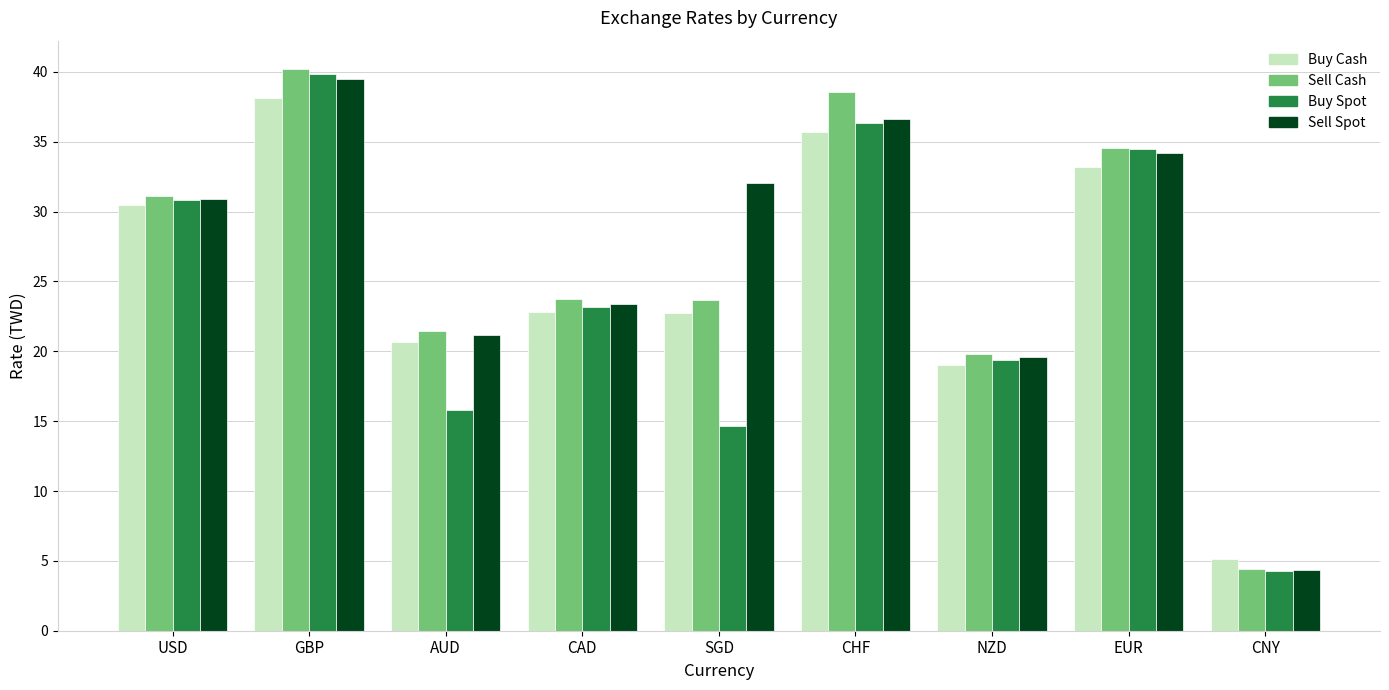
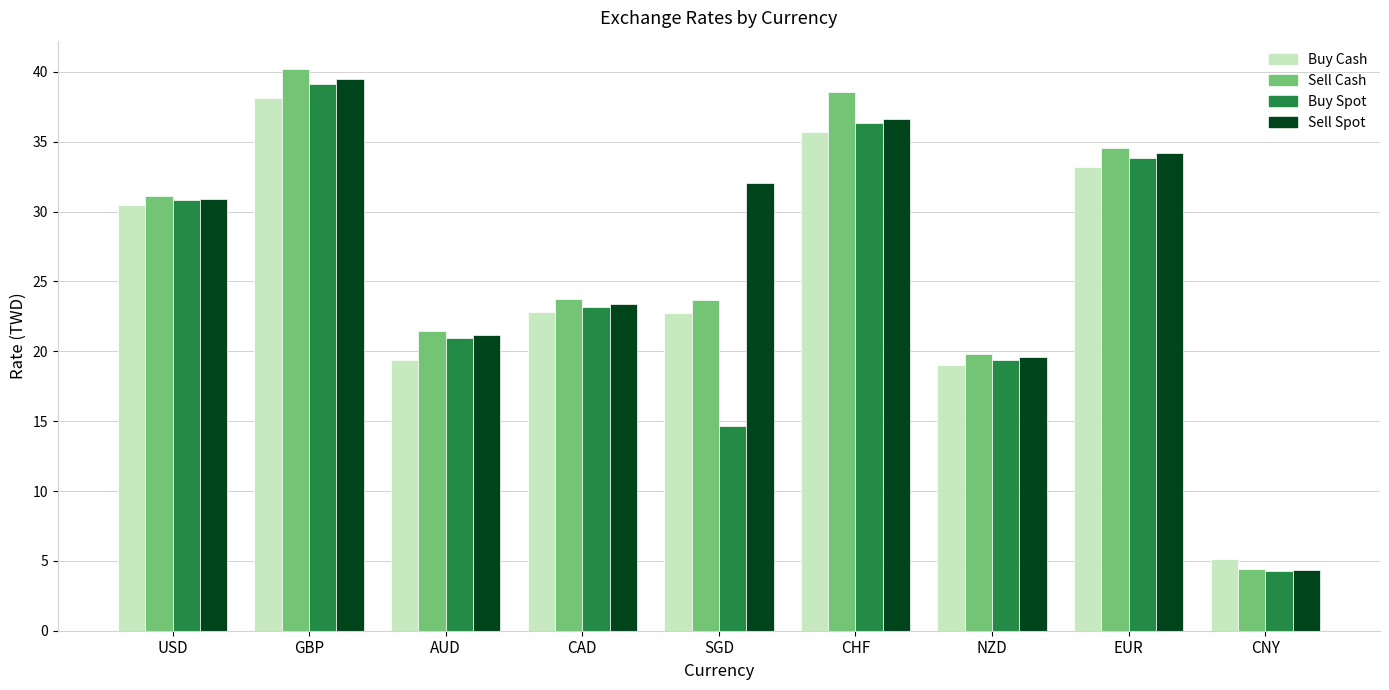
Buy Spot, GBP: 39.8 -> 39.1
Buy Cash, AUD: 20.7 -> 19.4
Buy Spot, AUD: 15.8 -> 21.0
Buy Spot, EUR: 34.5 -> 33.8
